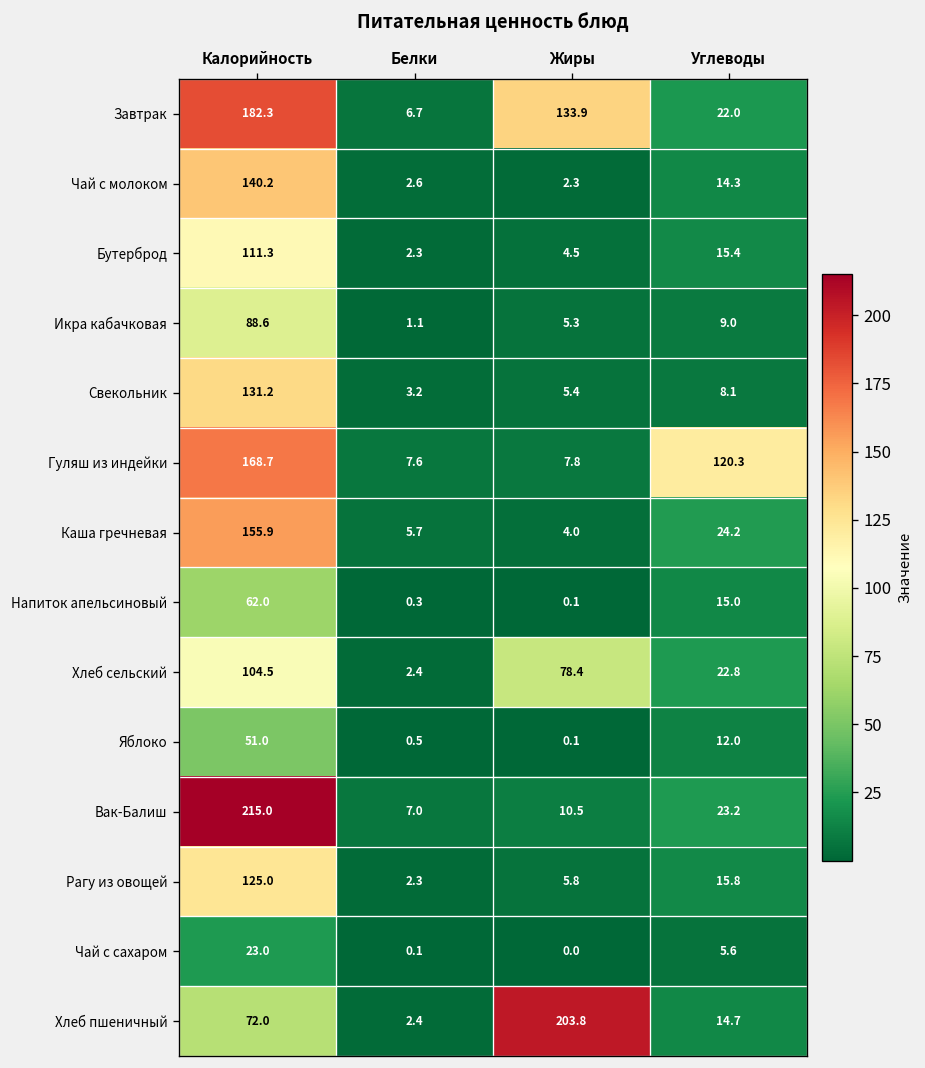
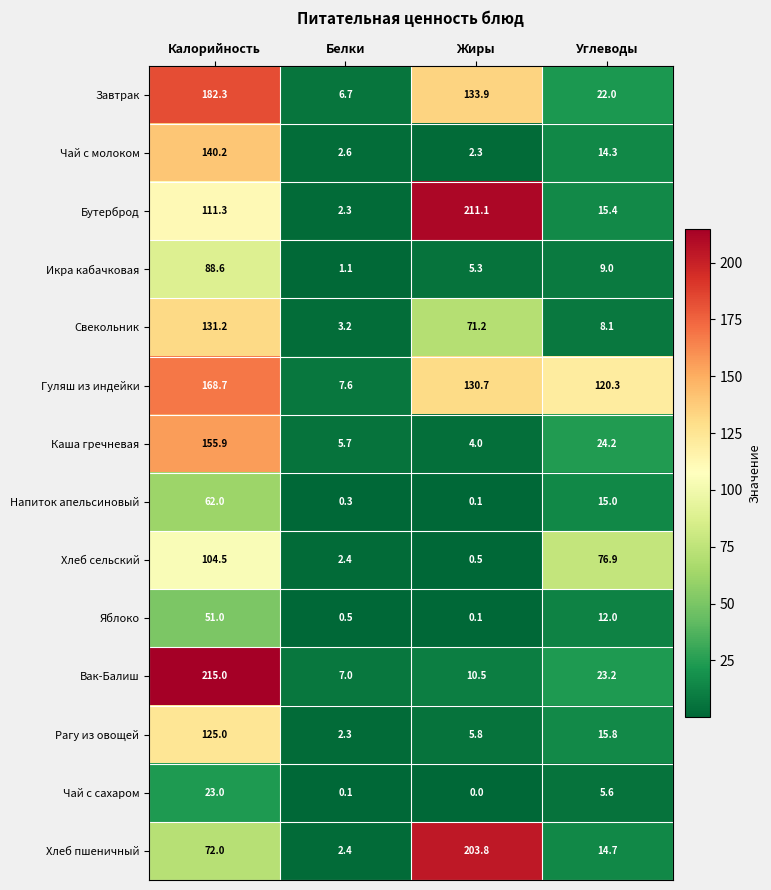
Бутерброд, Жиры: 4.5 -> 211.1
Свекольник, Жиры: 5.4 -> 71.2
Гуляш из индейки, Жиры: 7.8 -> 130.7
Хлеб сельский, Жиры: 78.4 -> 0.5
Хлеб сельский, Углеводы: 22.8 -> 76.9
